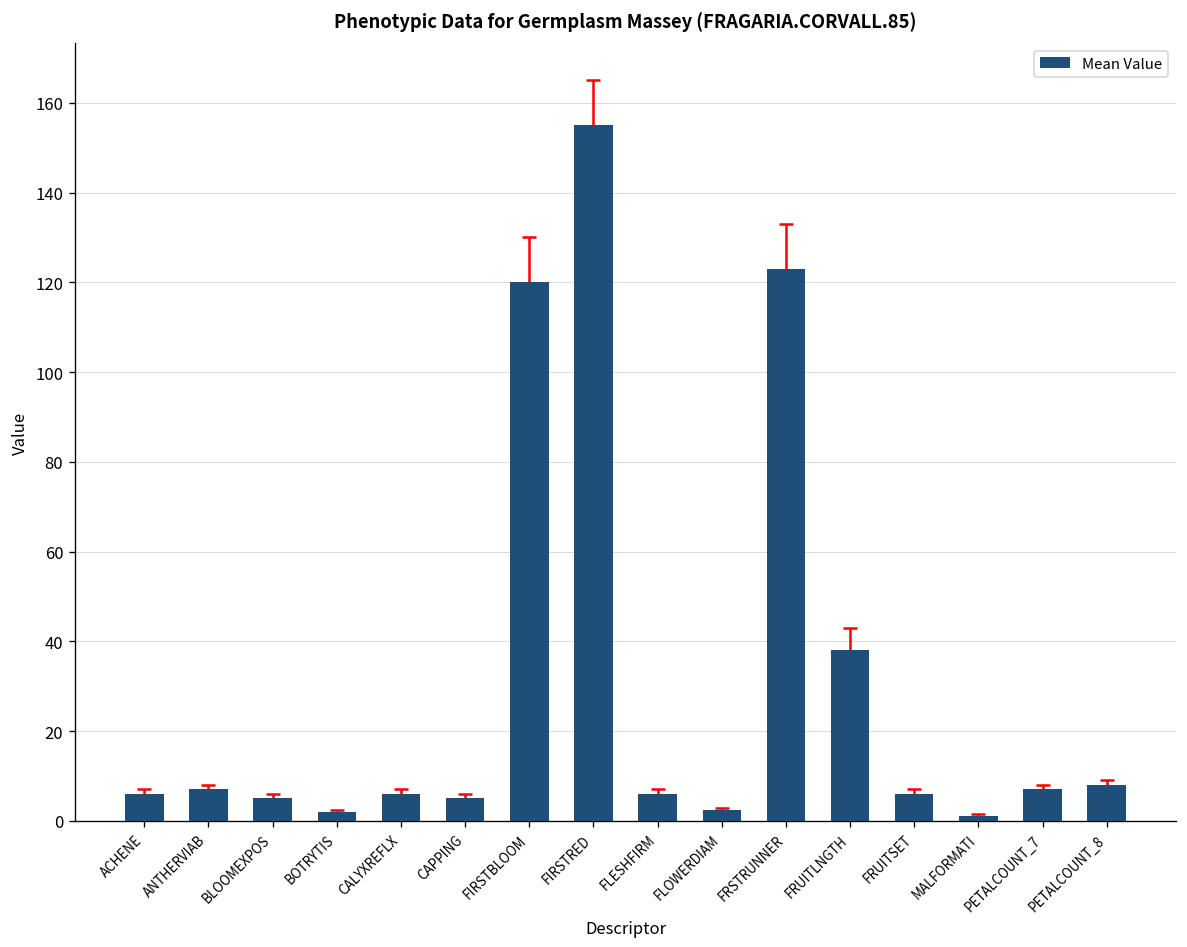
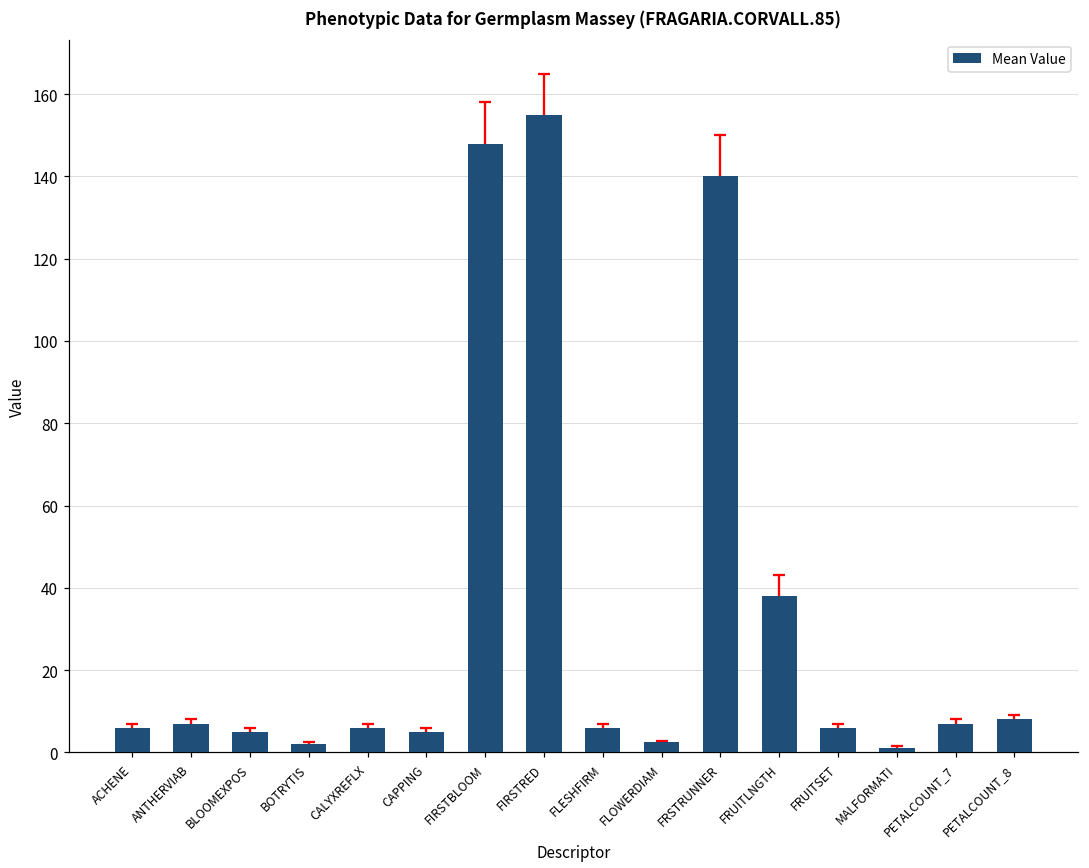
Mean Value, FIRSTBLOOM: 120 -> 148
Mean Value, FRSTRUNNER: 123 -> 140
